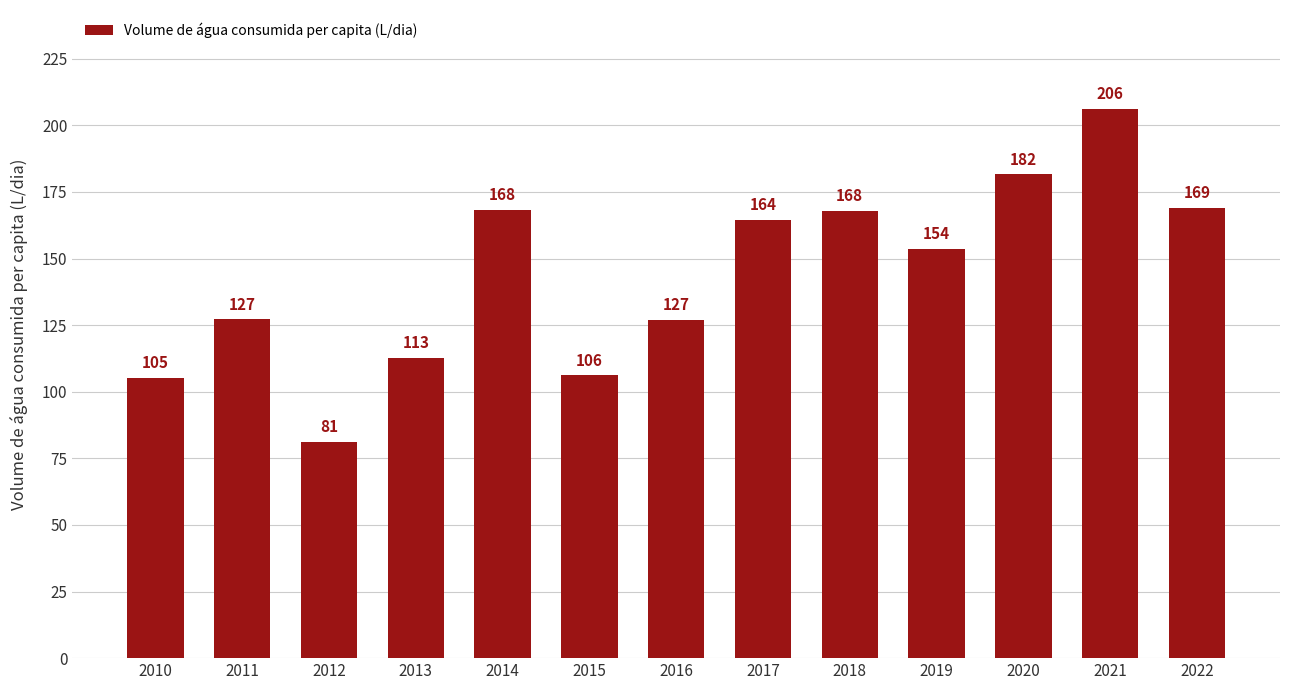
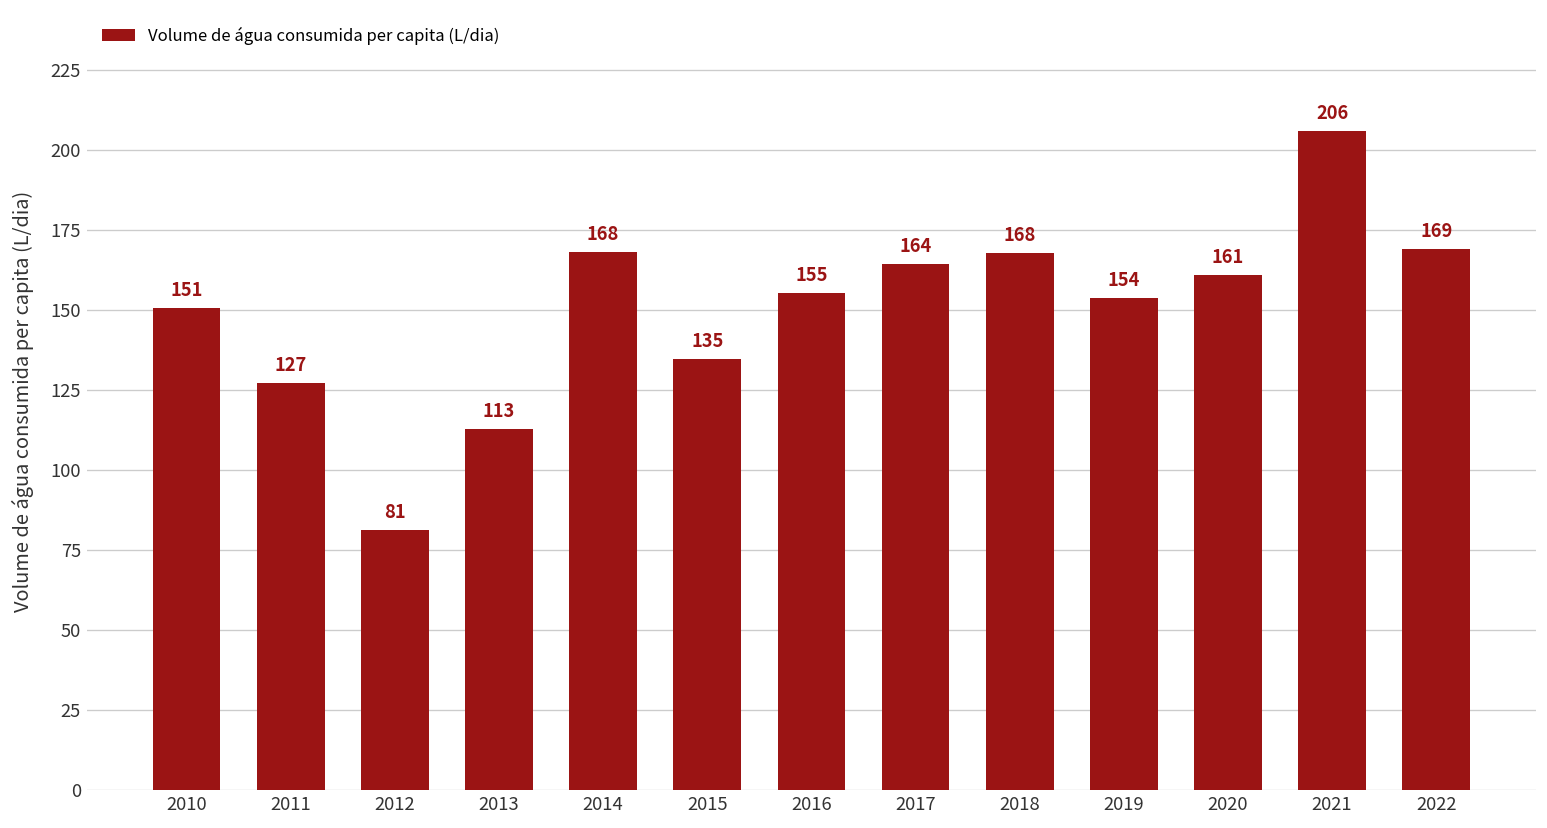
2010: 105 -> 151
2015: 106 -> 135
2016: 127 -> 155
2020: 182 -> 161
